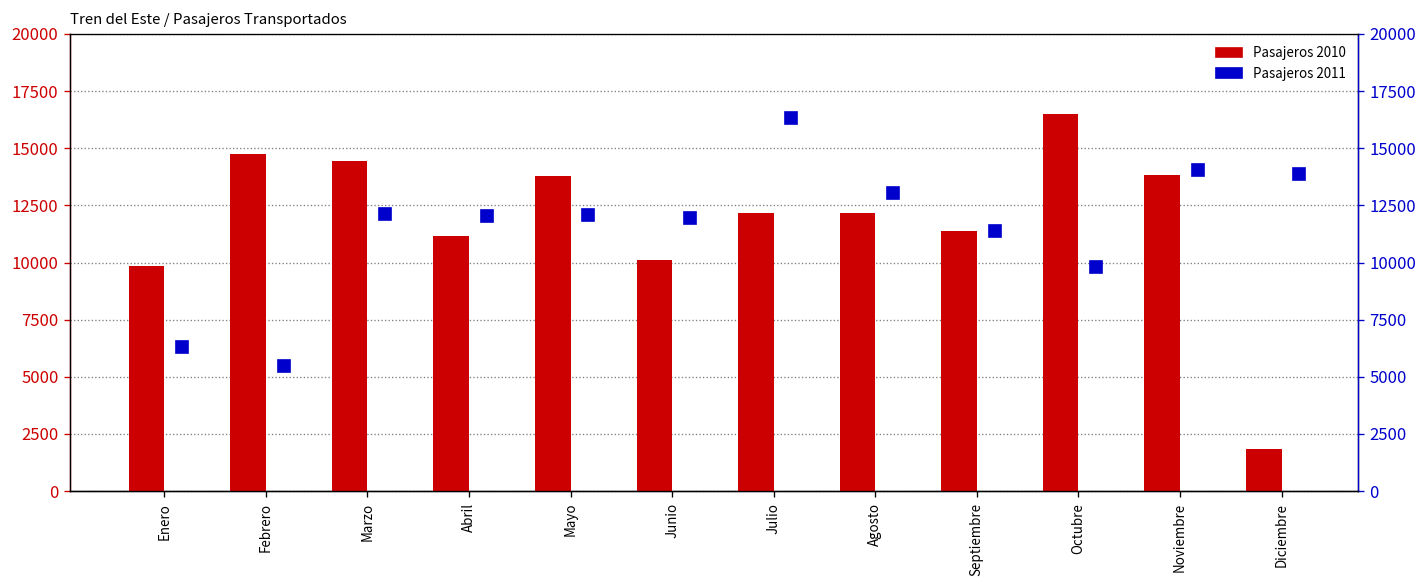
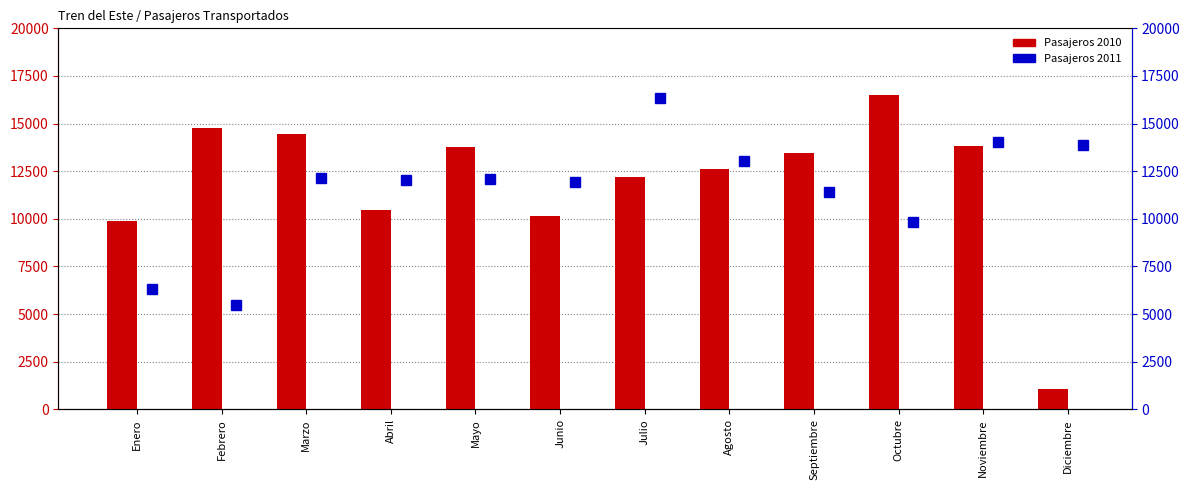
Pasajeros 2010, Abril: 11100 -> 10500
Pasajeros 2010, Agosto: 12200 -> 12600
Pasajeros 2010, Septiembre: 11400 -> 13400
Pasajeros 2010, Diciembre: 1900 -> 1100
